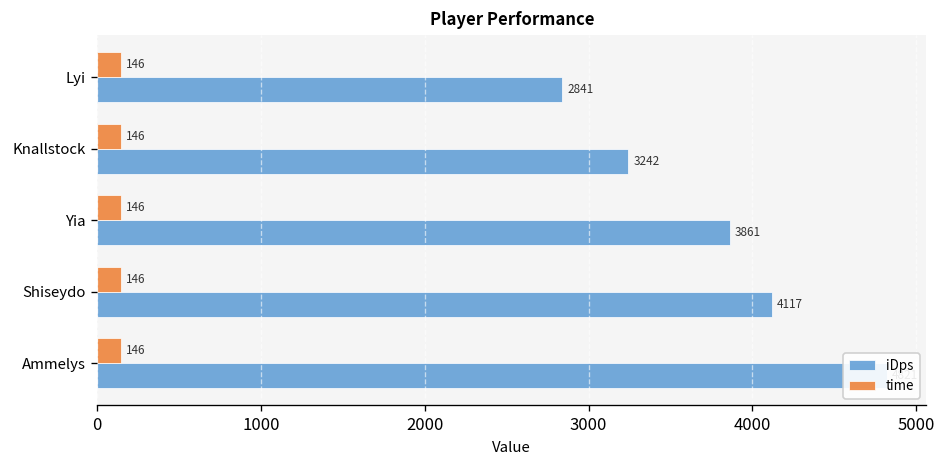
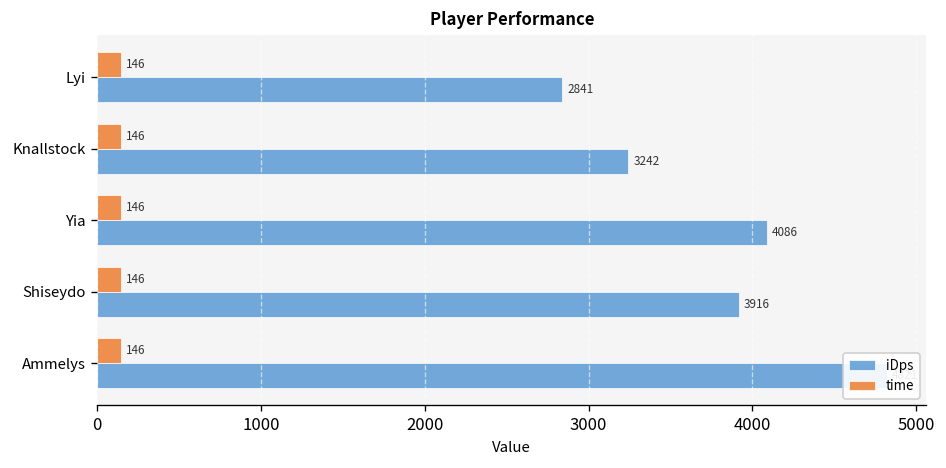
iDps, Yia: 3861 -> 4086
iDps, Shiseydo: 4117 -> 3916
